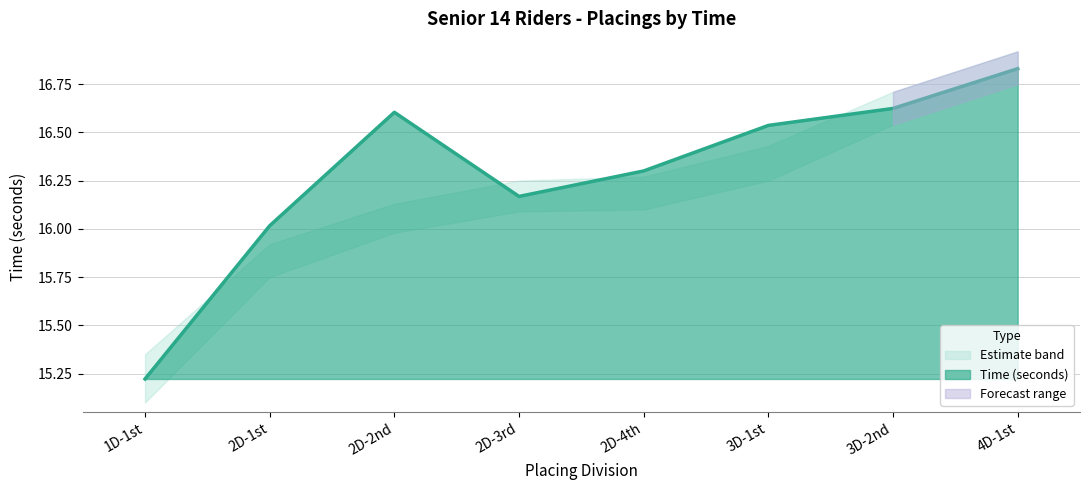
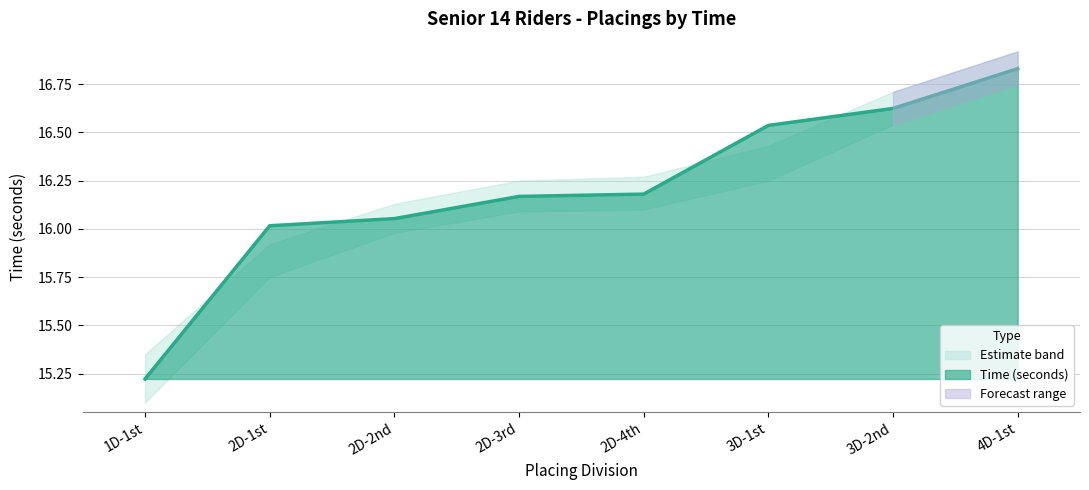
Time (seconds), 2D-2nd: 16.60 -> 16.05
Time (seconds), 2D-4th: 16.30 -> 16.18
